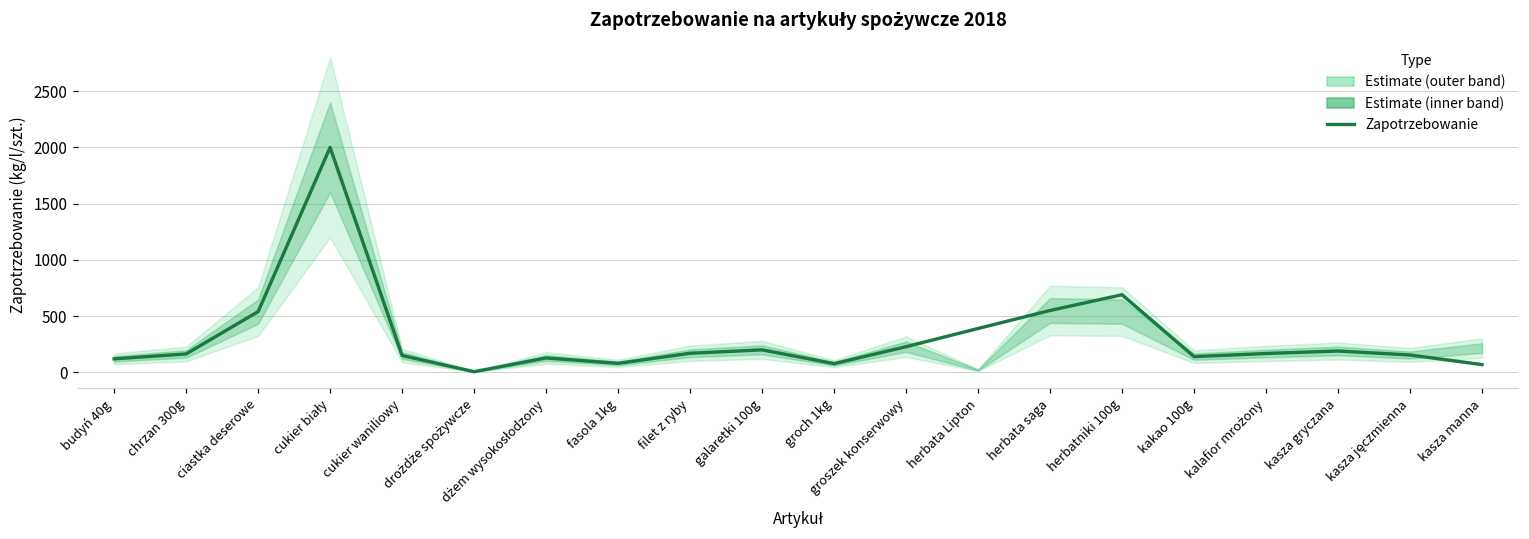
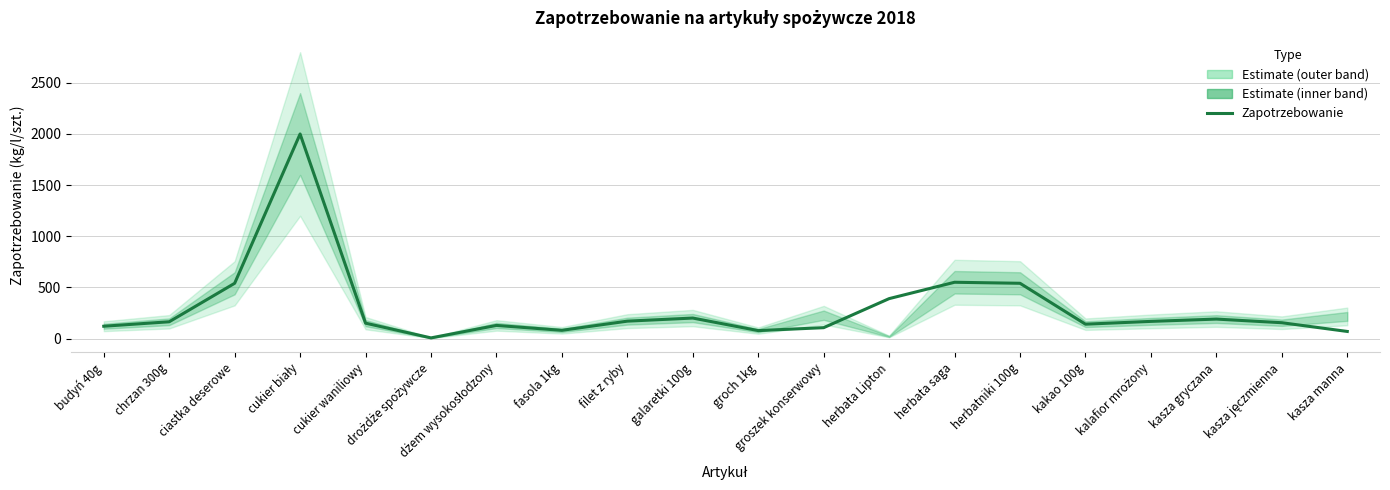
Zapotrzebowanie, groszek konserwowy: 230 -> 110
Zapotrzebowanie, herbatniki 100g: 690 -> 540
